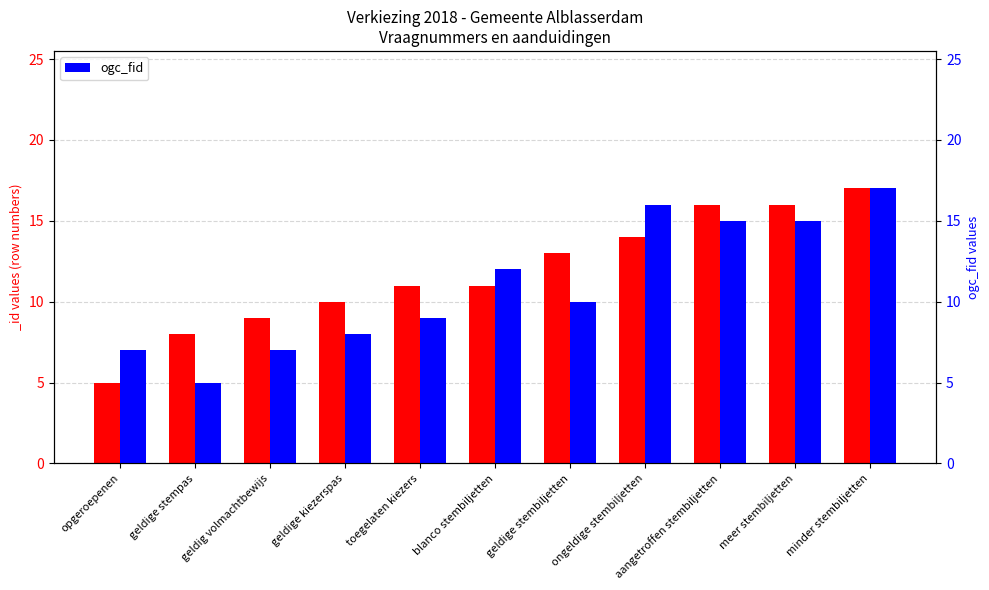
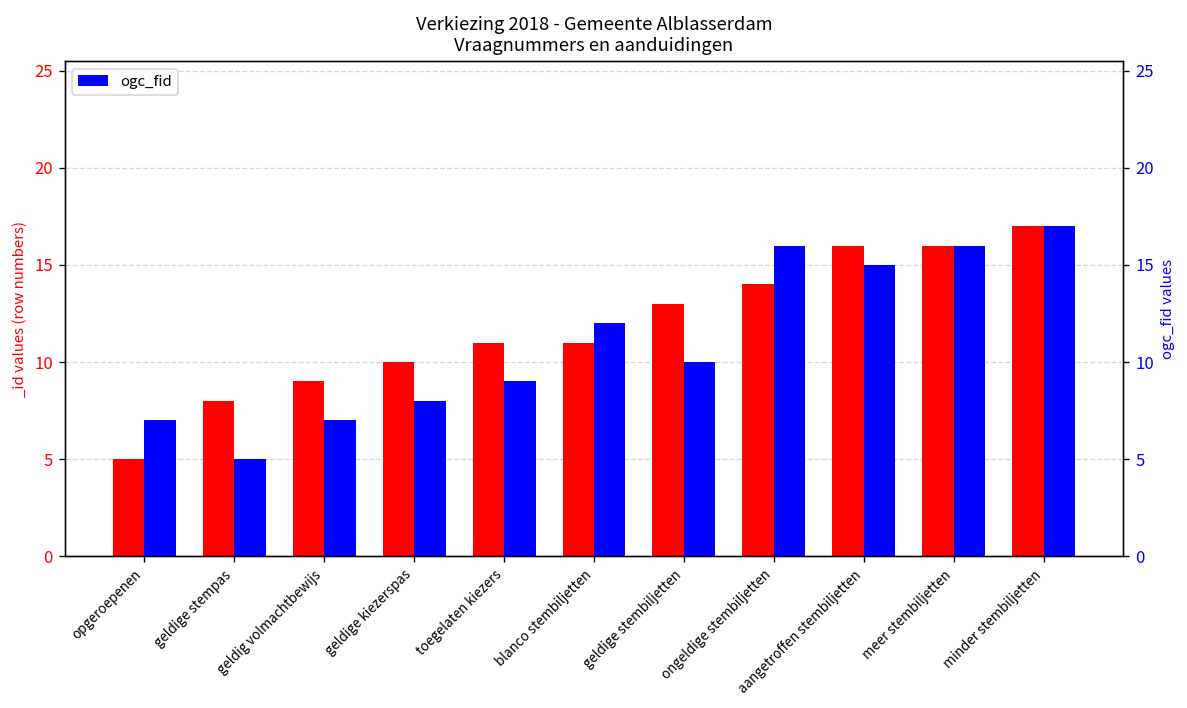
ogc_fid, meer stembiljetten: 15 -> 16
